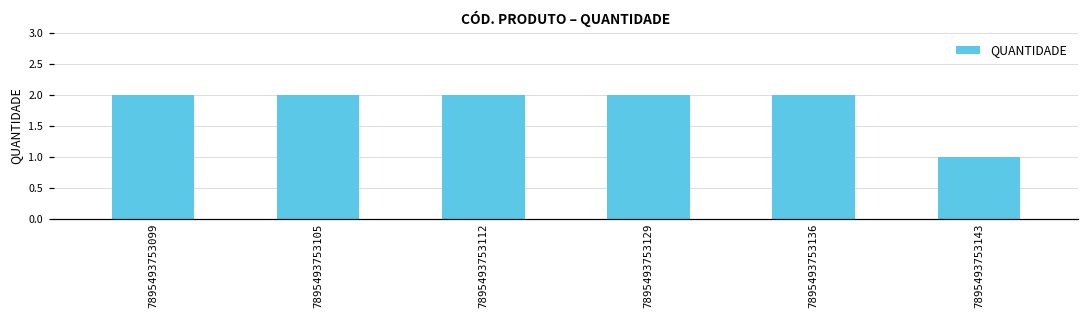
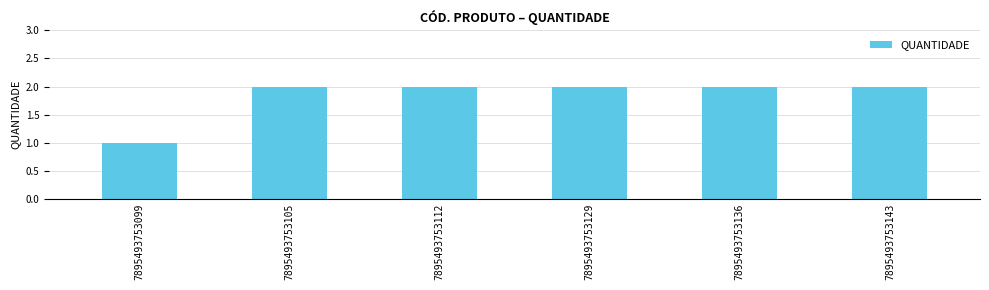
7895493753099: 2 -> 1
7895493753143: 1 -> 2
